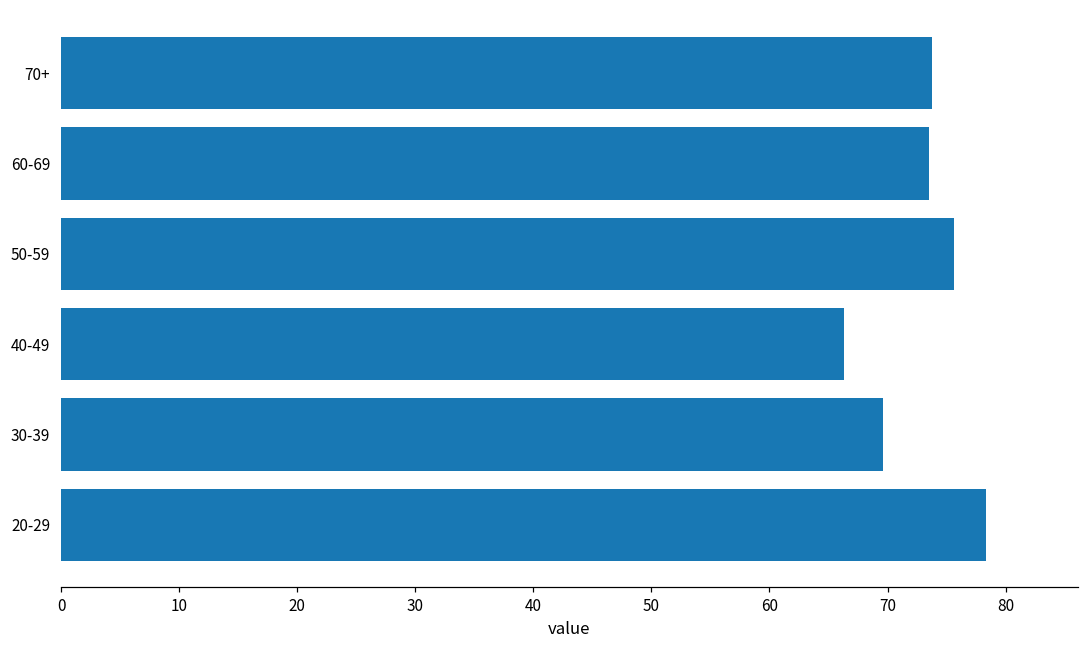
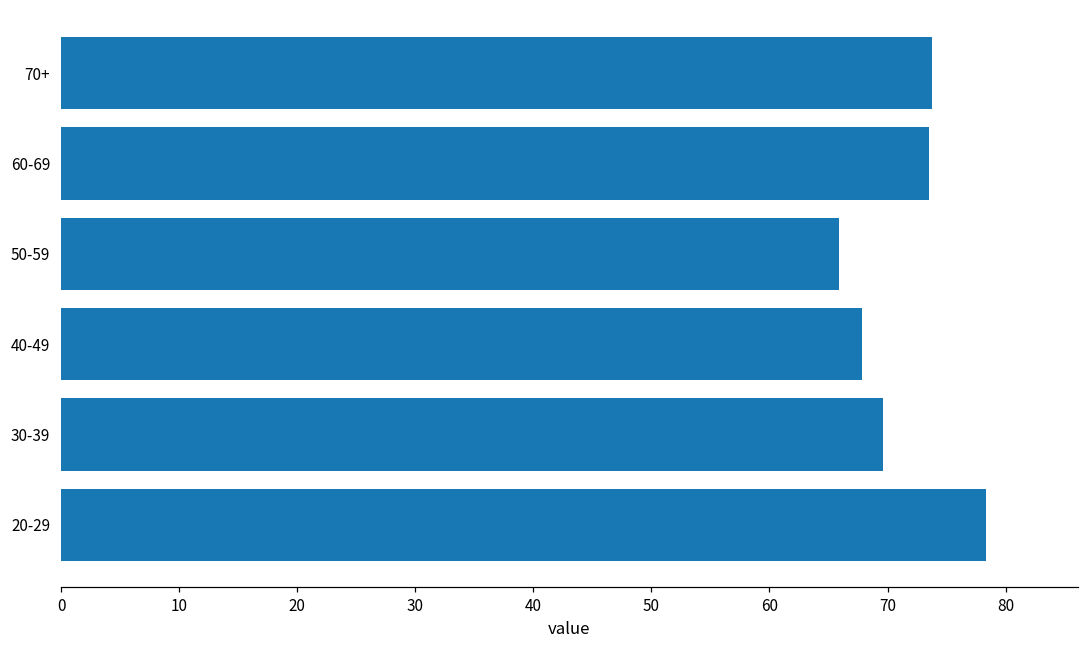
50-59: 75.6 -> 65.9
40-49: 66.3 -> 67.8
